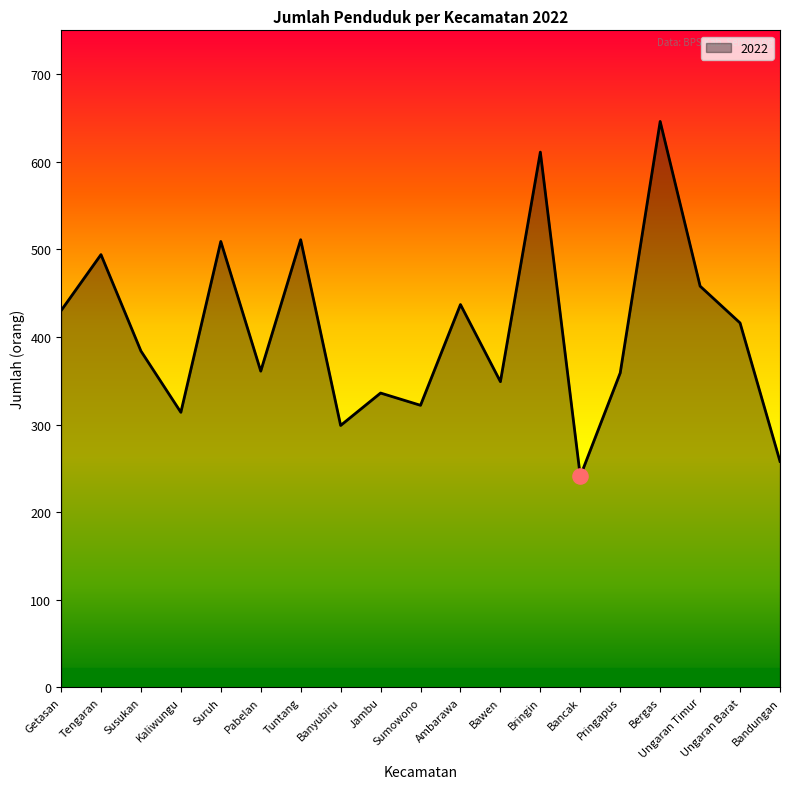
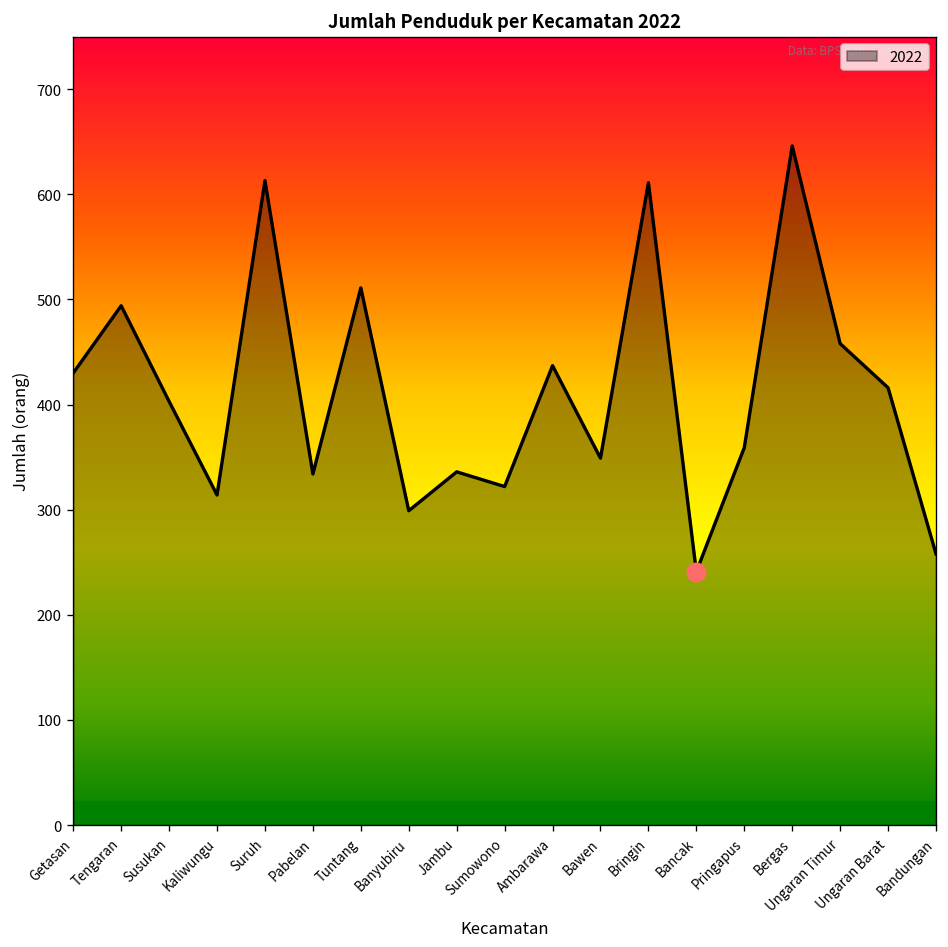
2022, Susukan: 380 -> 400
2022, Suruh: 510 -> 610
2022, Pabelan: 360 -> 330
